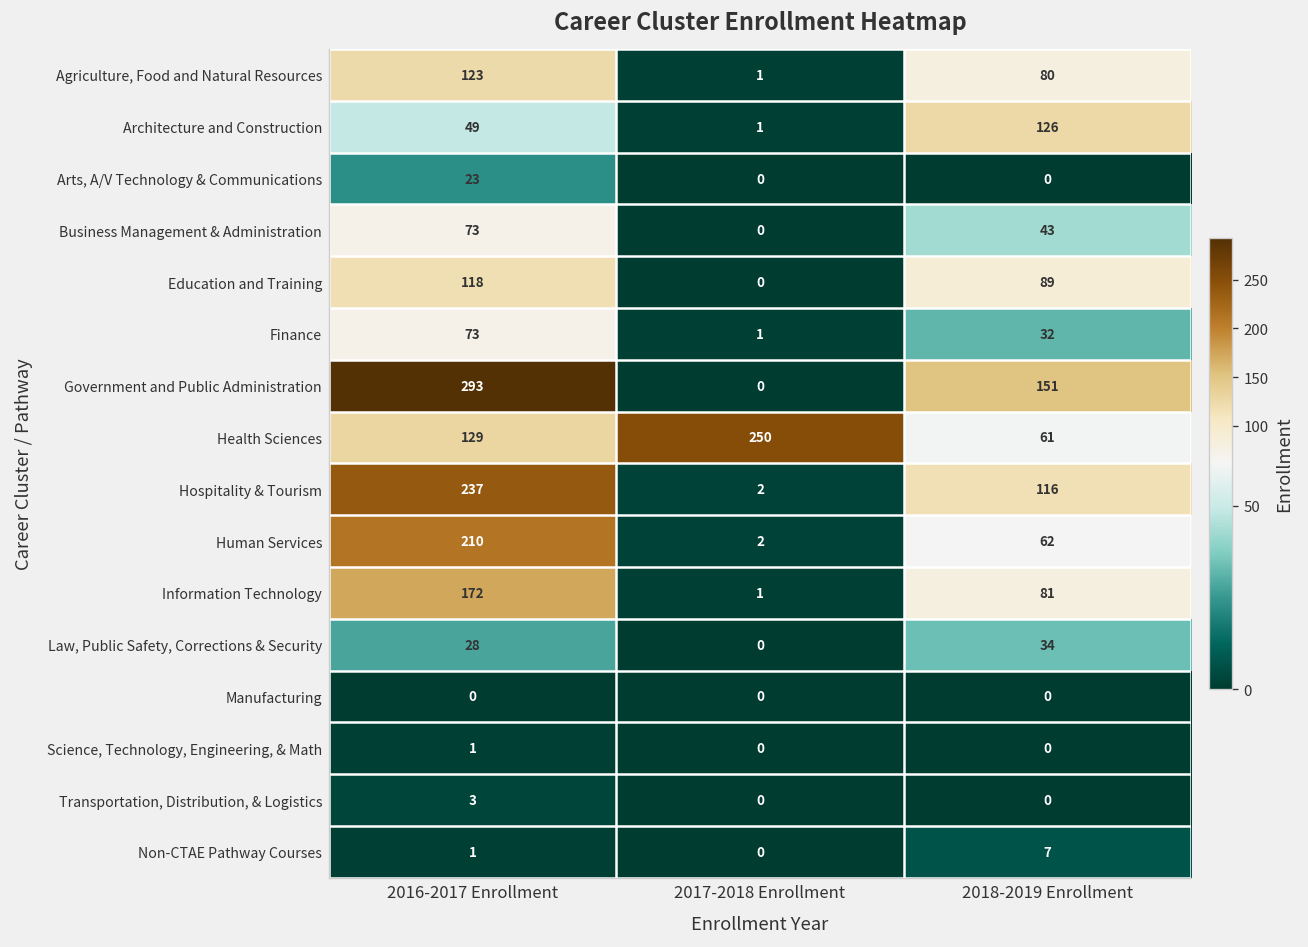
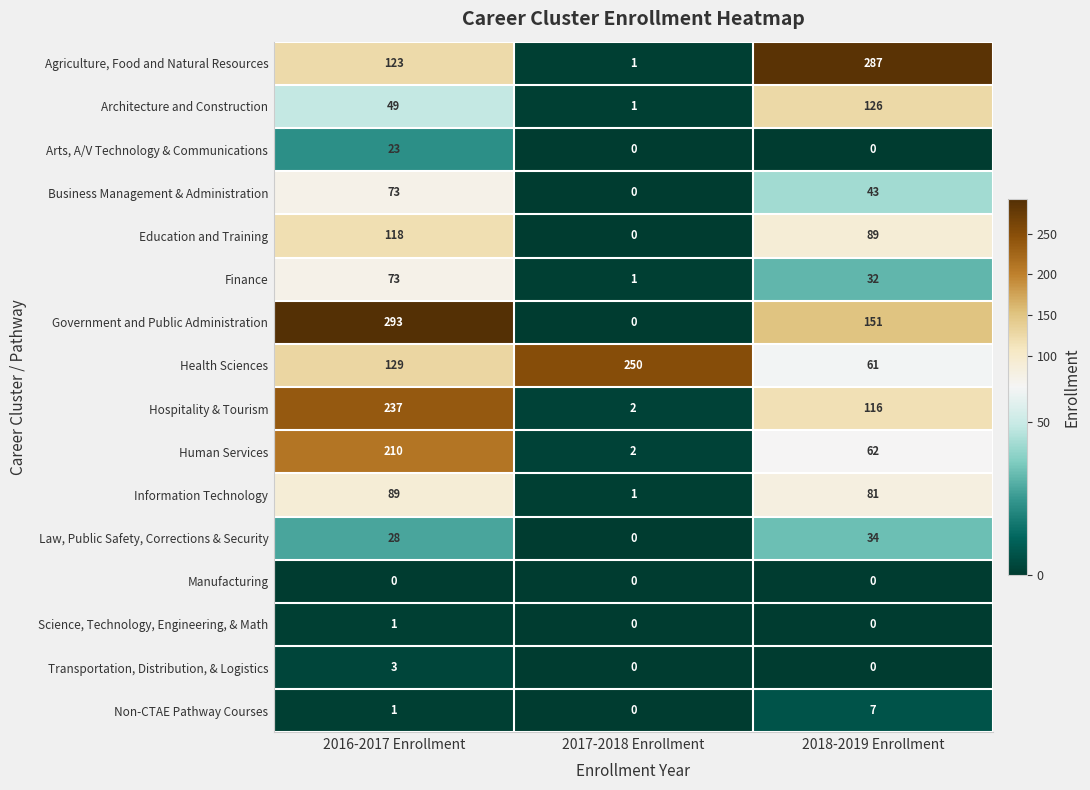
Agriculture, Food and Natural Resources, 2018-2019 Enrollment: 80 -> 287
Information Technology, 2016-2017 Enrollment: 172 -> 89
